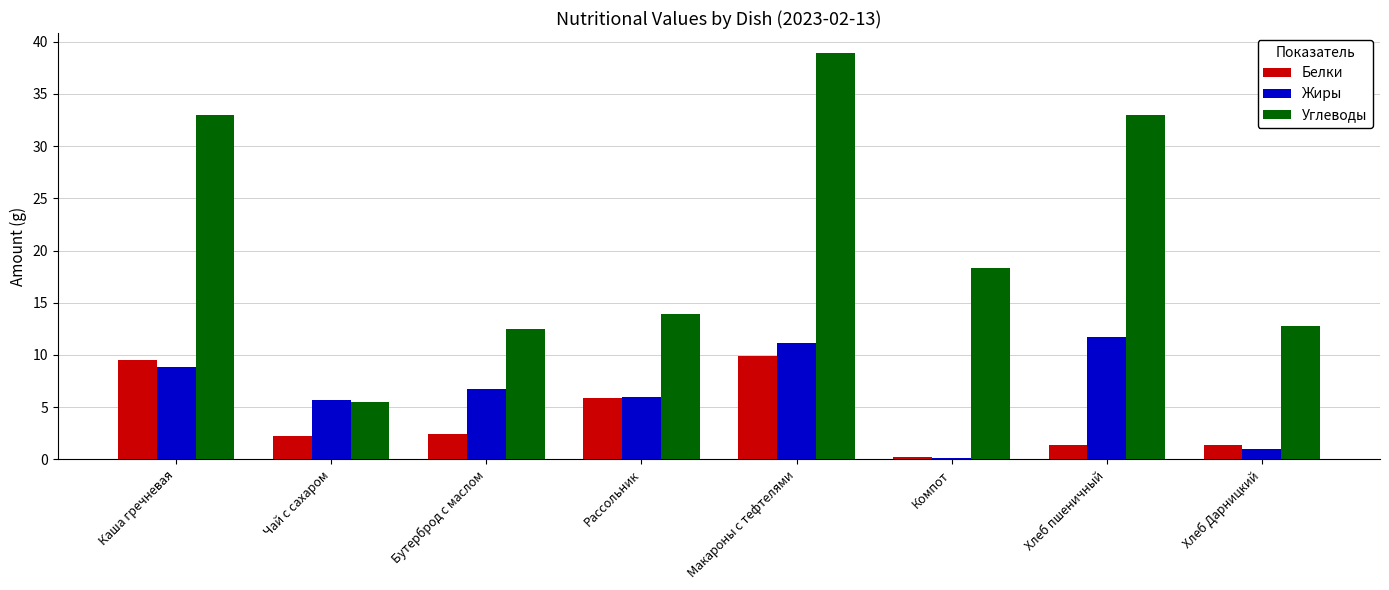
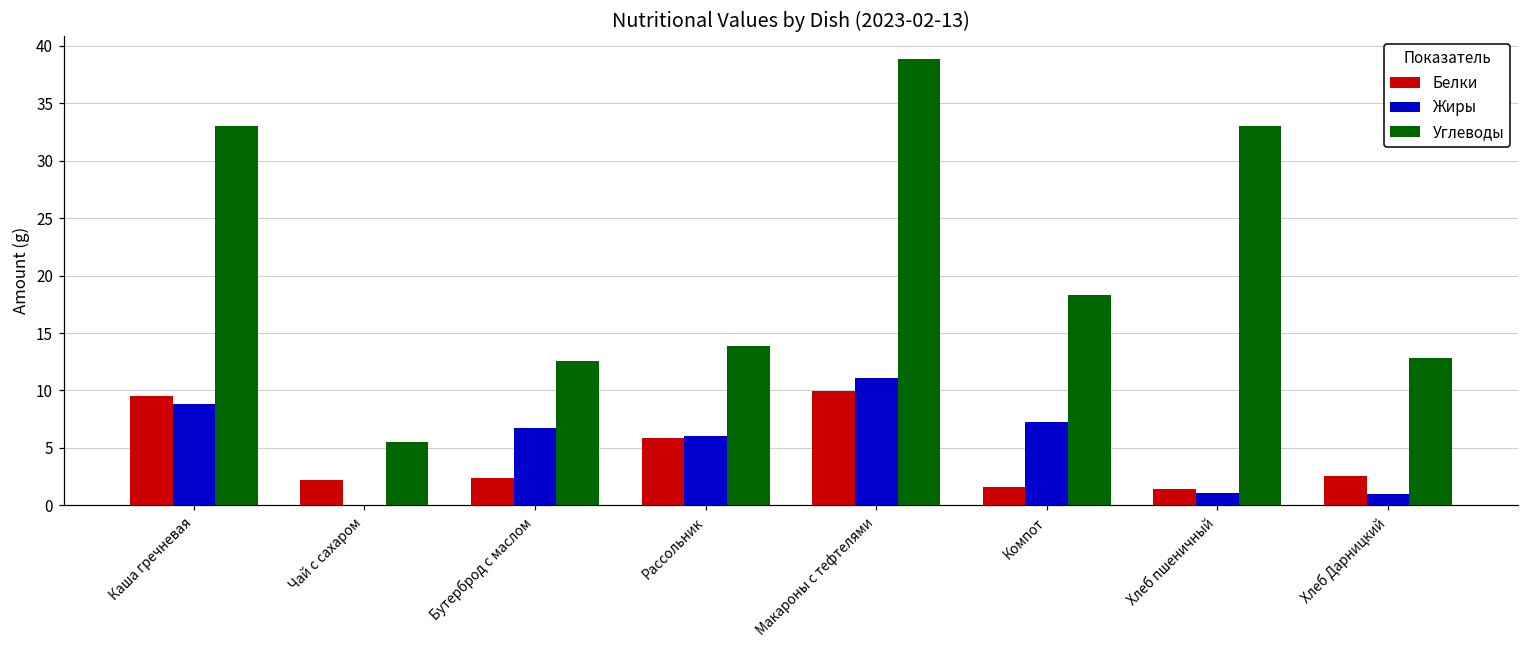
Жиры, Чай с сахаром: 5.7 -> 0.0
Белки, Компот: 0.2 -> 1.6
Жиры, Компот: 0.1 -> 7.2
Жиры, Хлеб пшеничный: 11.7 -> 1.1
Белки, Хлеб Дарницкий: 1.4 -> 2.6
